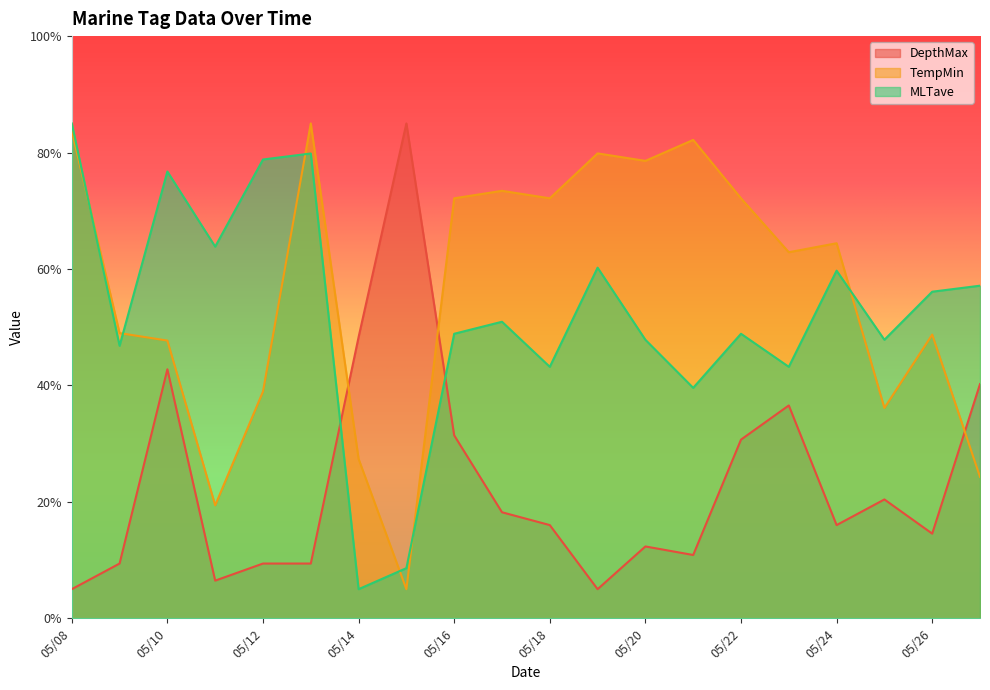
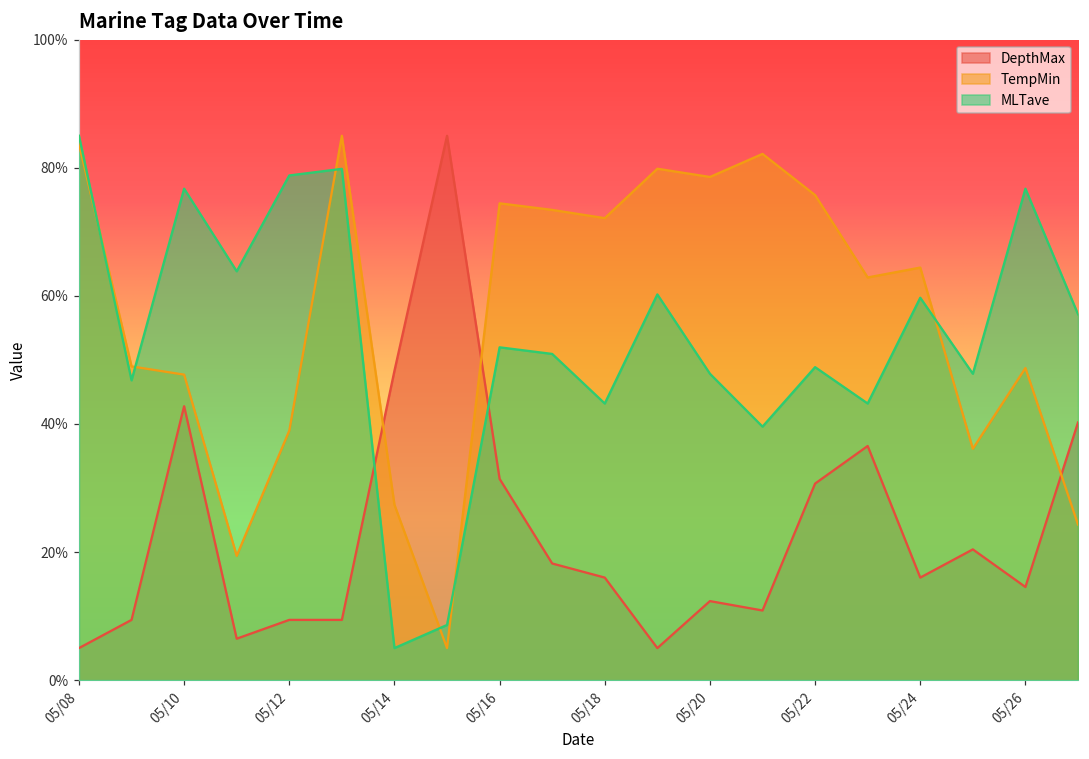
TempMin, 05/16: 72% -> 74%
MLTave, 05/16: 49% -> 52%
TempMin, 05/22: 72% -> 76%
MLTave, 05/26: 56% -> 77%
